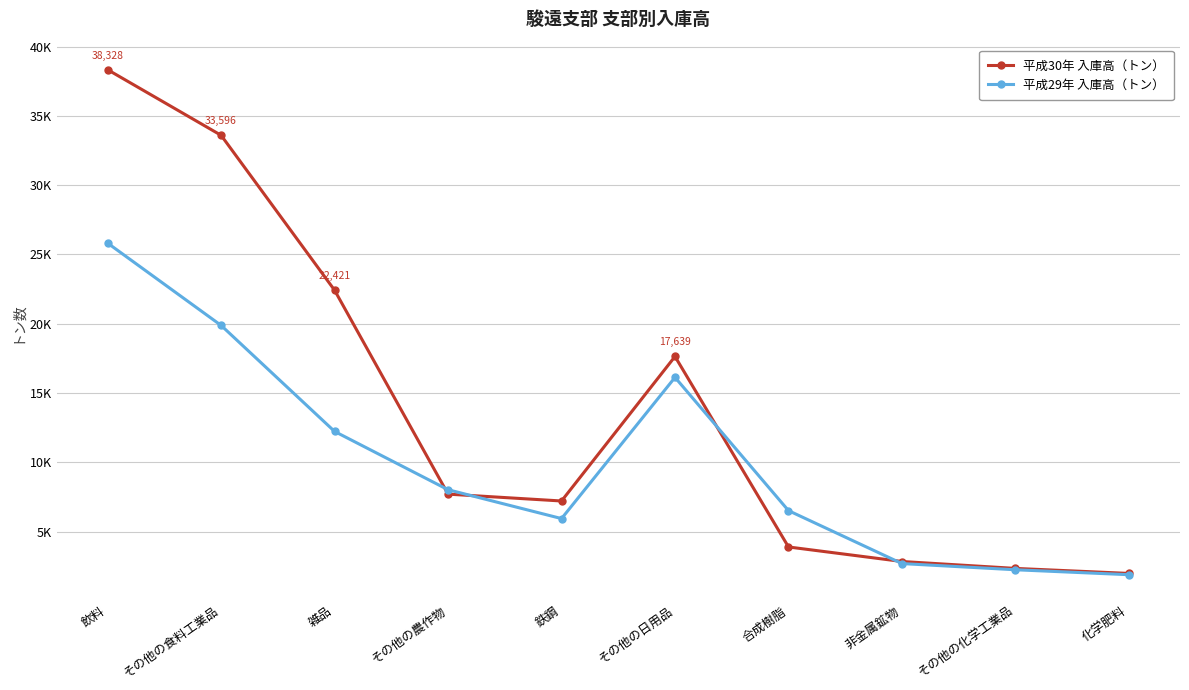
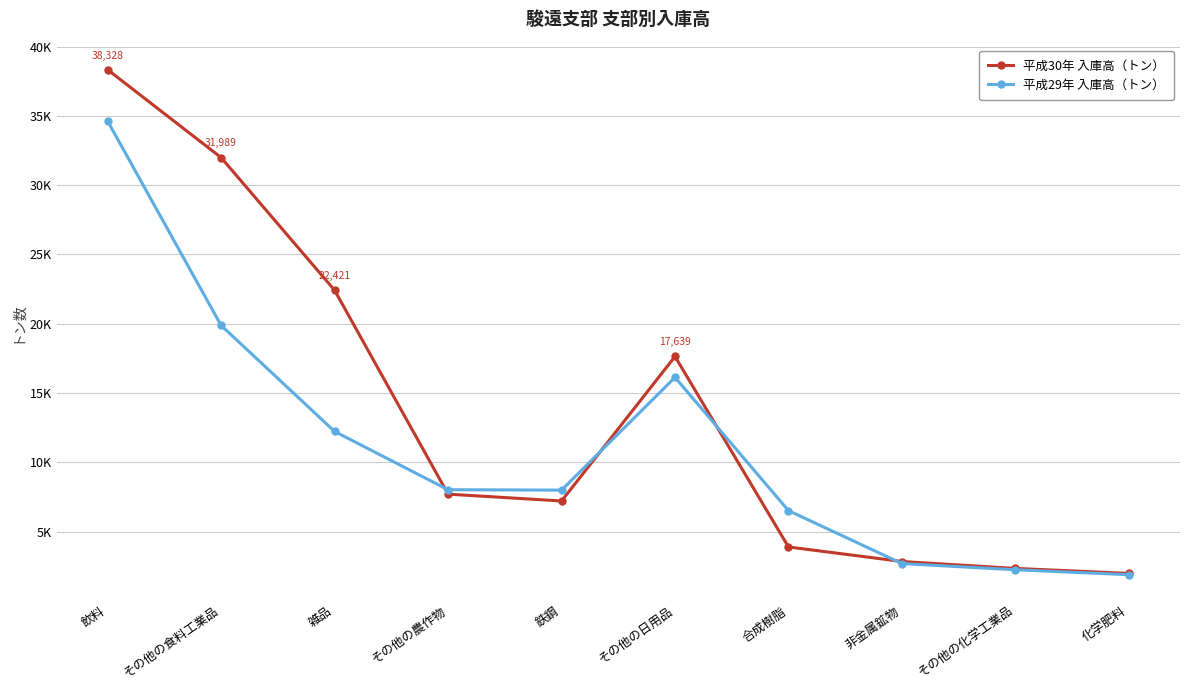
平成29年 入庫高（トン）, 飲料: 25800 -> 34600
平成30年 入庫高（トン）, その他の食料工業品: 33,596 -> 31,989
平成29年 入庫高（トン）, 鉄鋼: 5900 -> 8000
